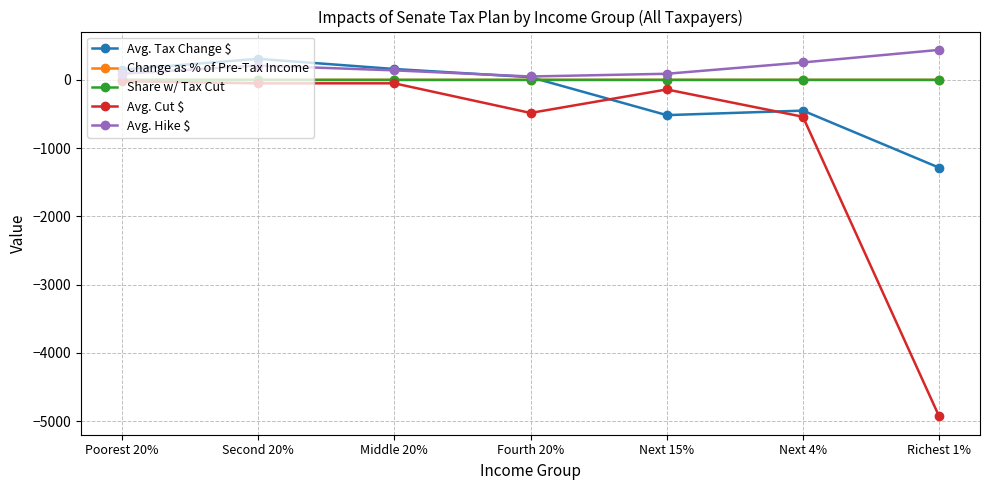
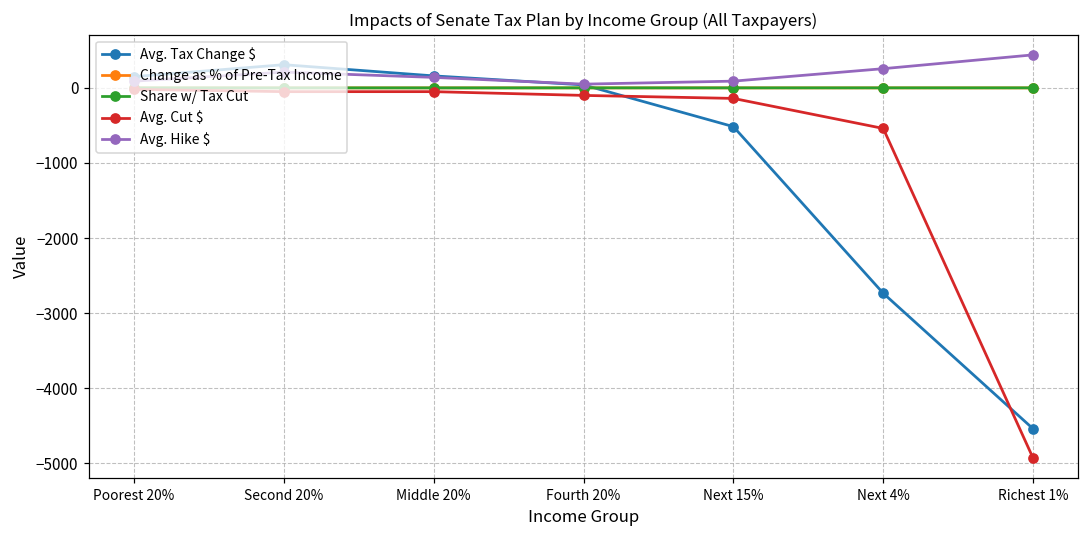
Avg. Cut $, Fourth 20%: -500 -> -100
Avg. Tax Change $, Next 4%: -500 -> -2700
Avg. Tax Change $, Richest 1%: -1300 -> -4500
